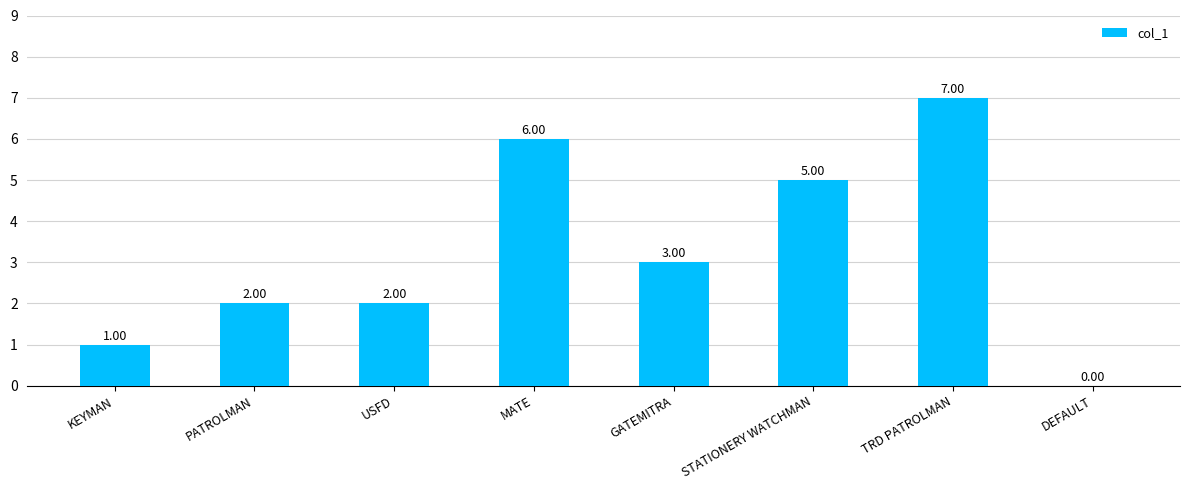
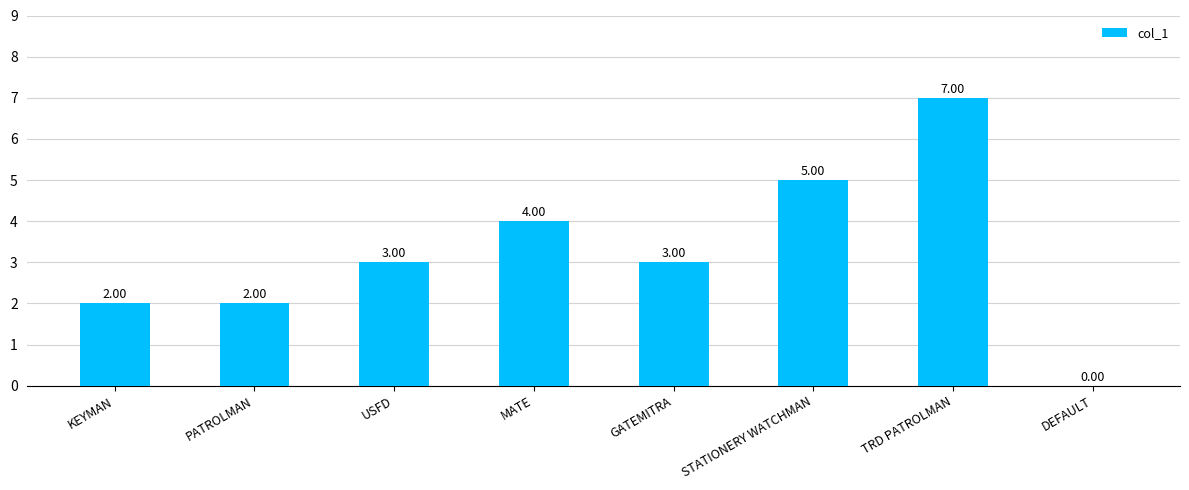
KEYMAN: 1.00 -> 2.00
USFD: 2.00 -> 3.00
MATE: 6.00 -> 4.00
